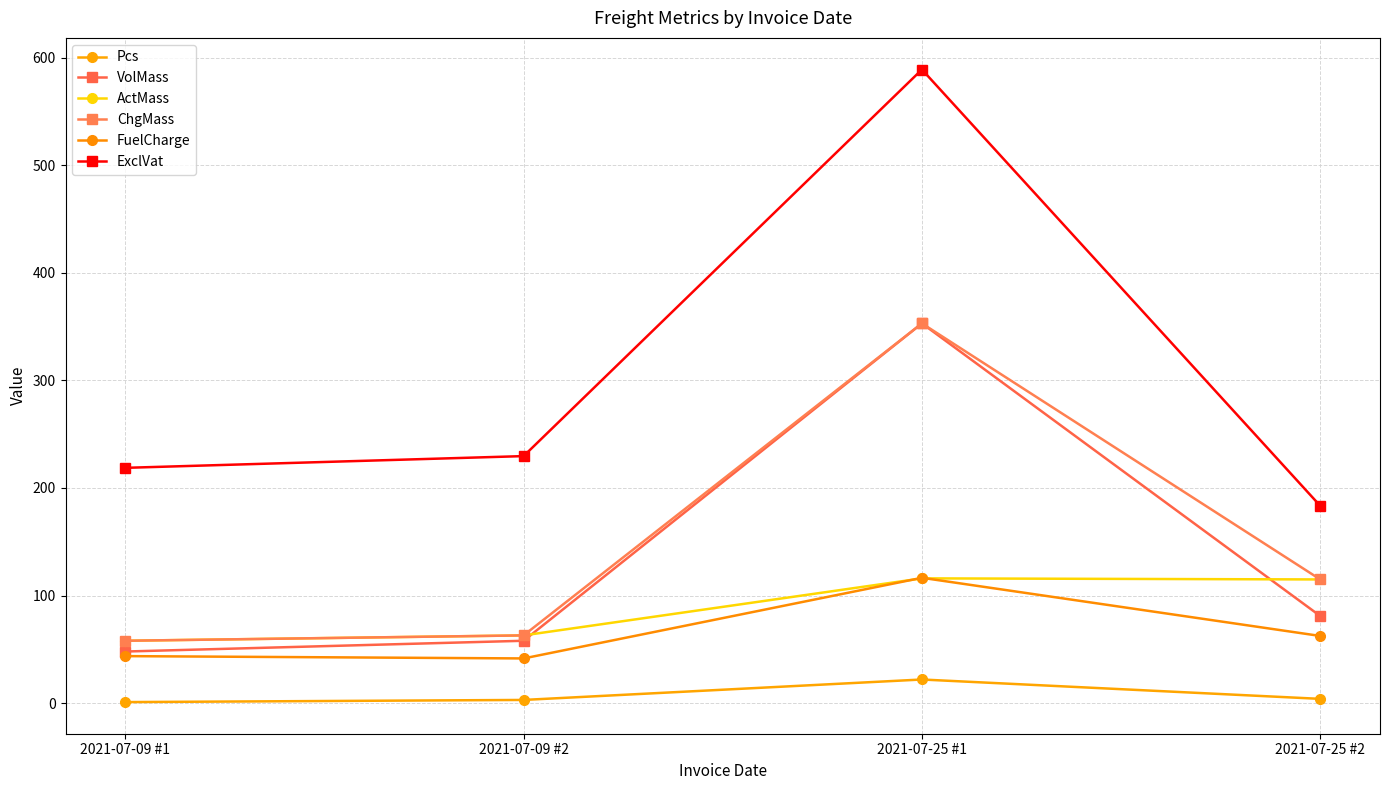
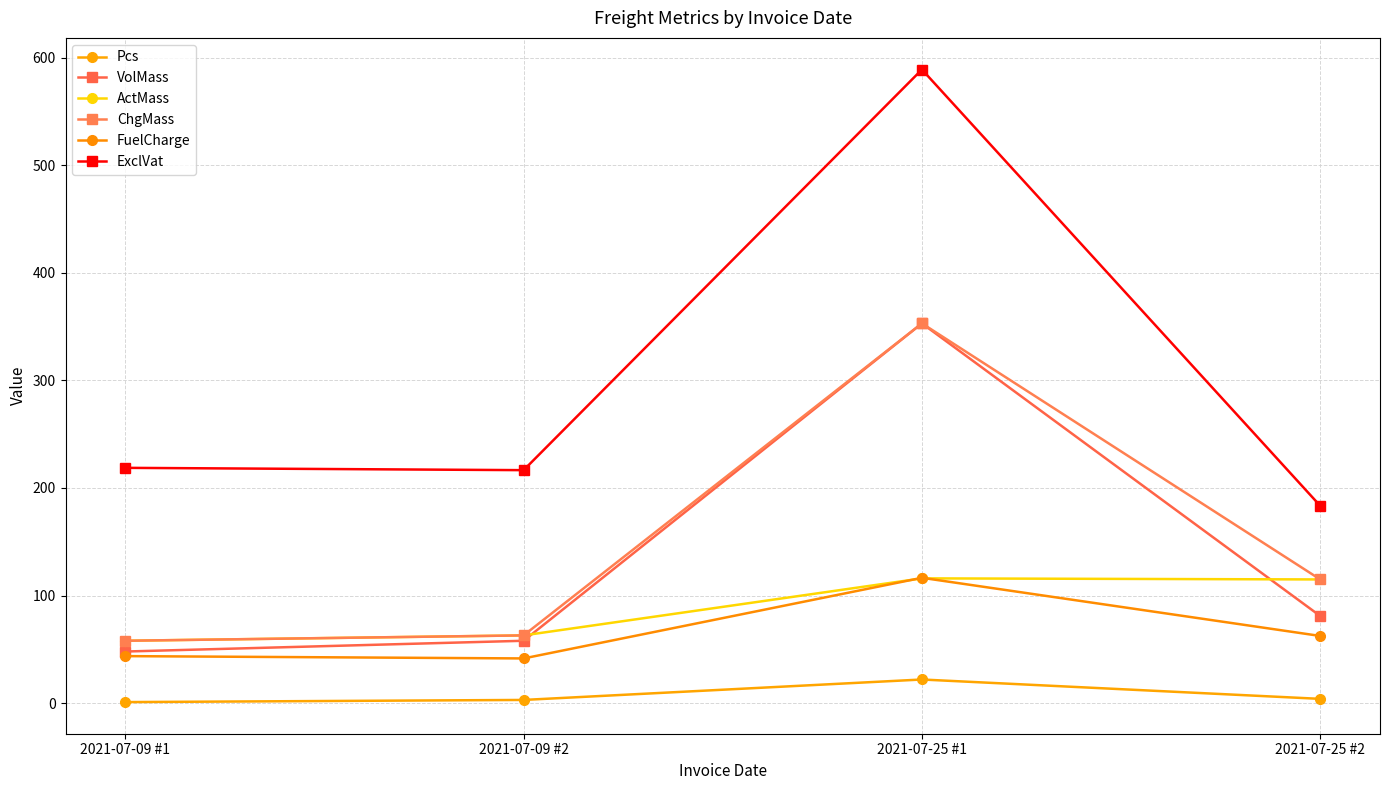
ExclVat, 2021-07-09 #2: 230 -> 217
